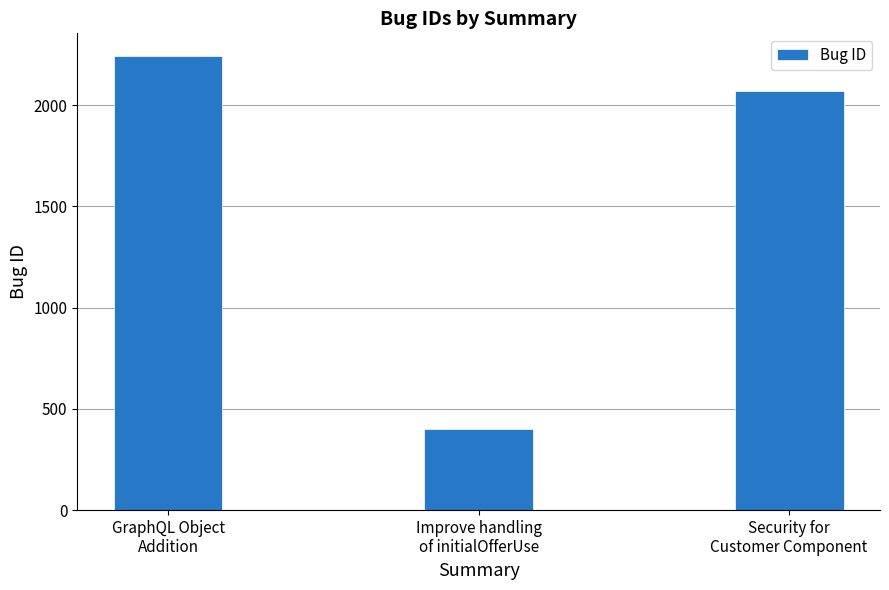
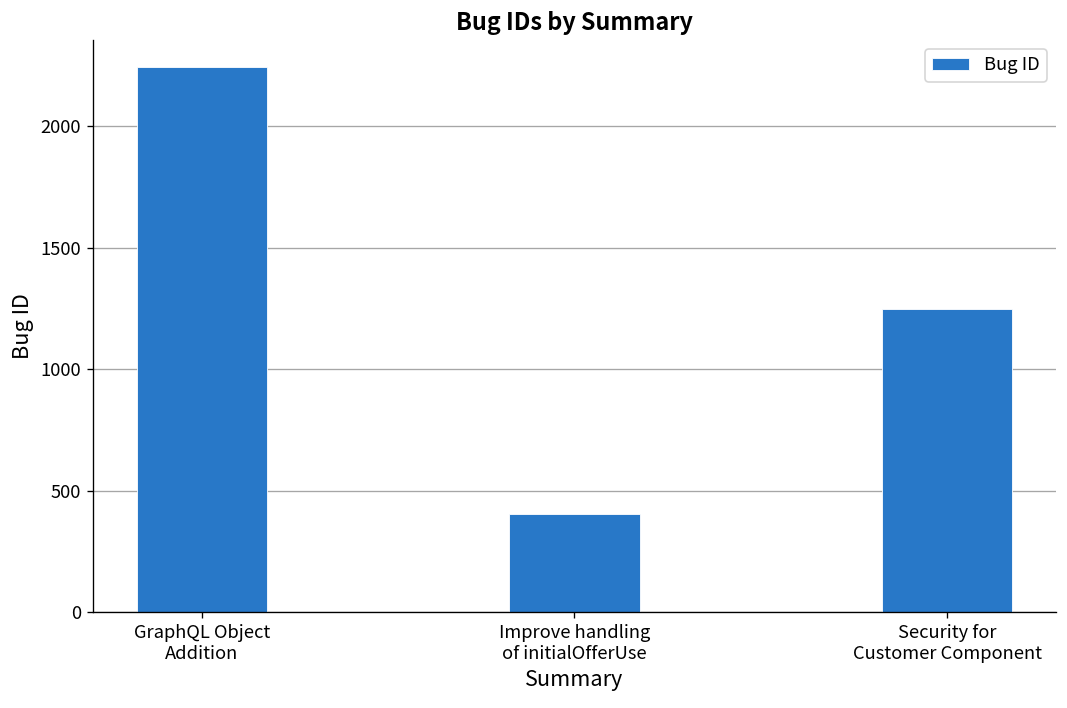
Security for Customer Component: 2070 -> 1250
